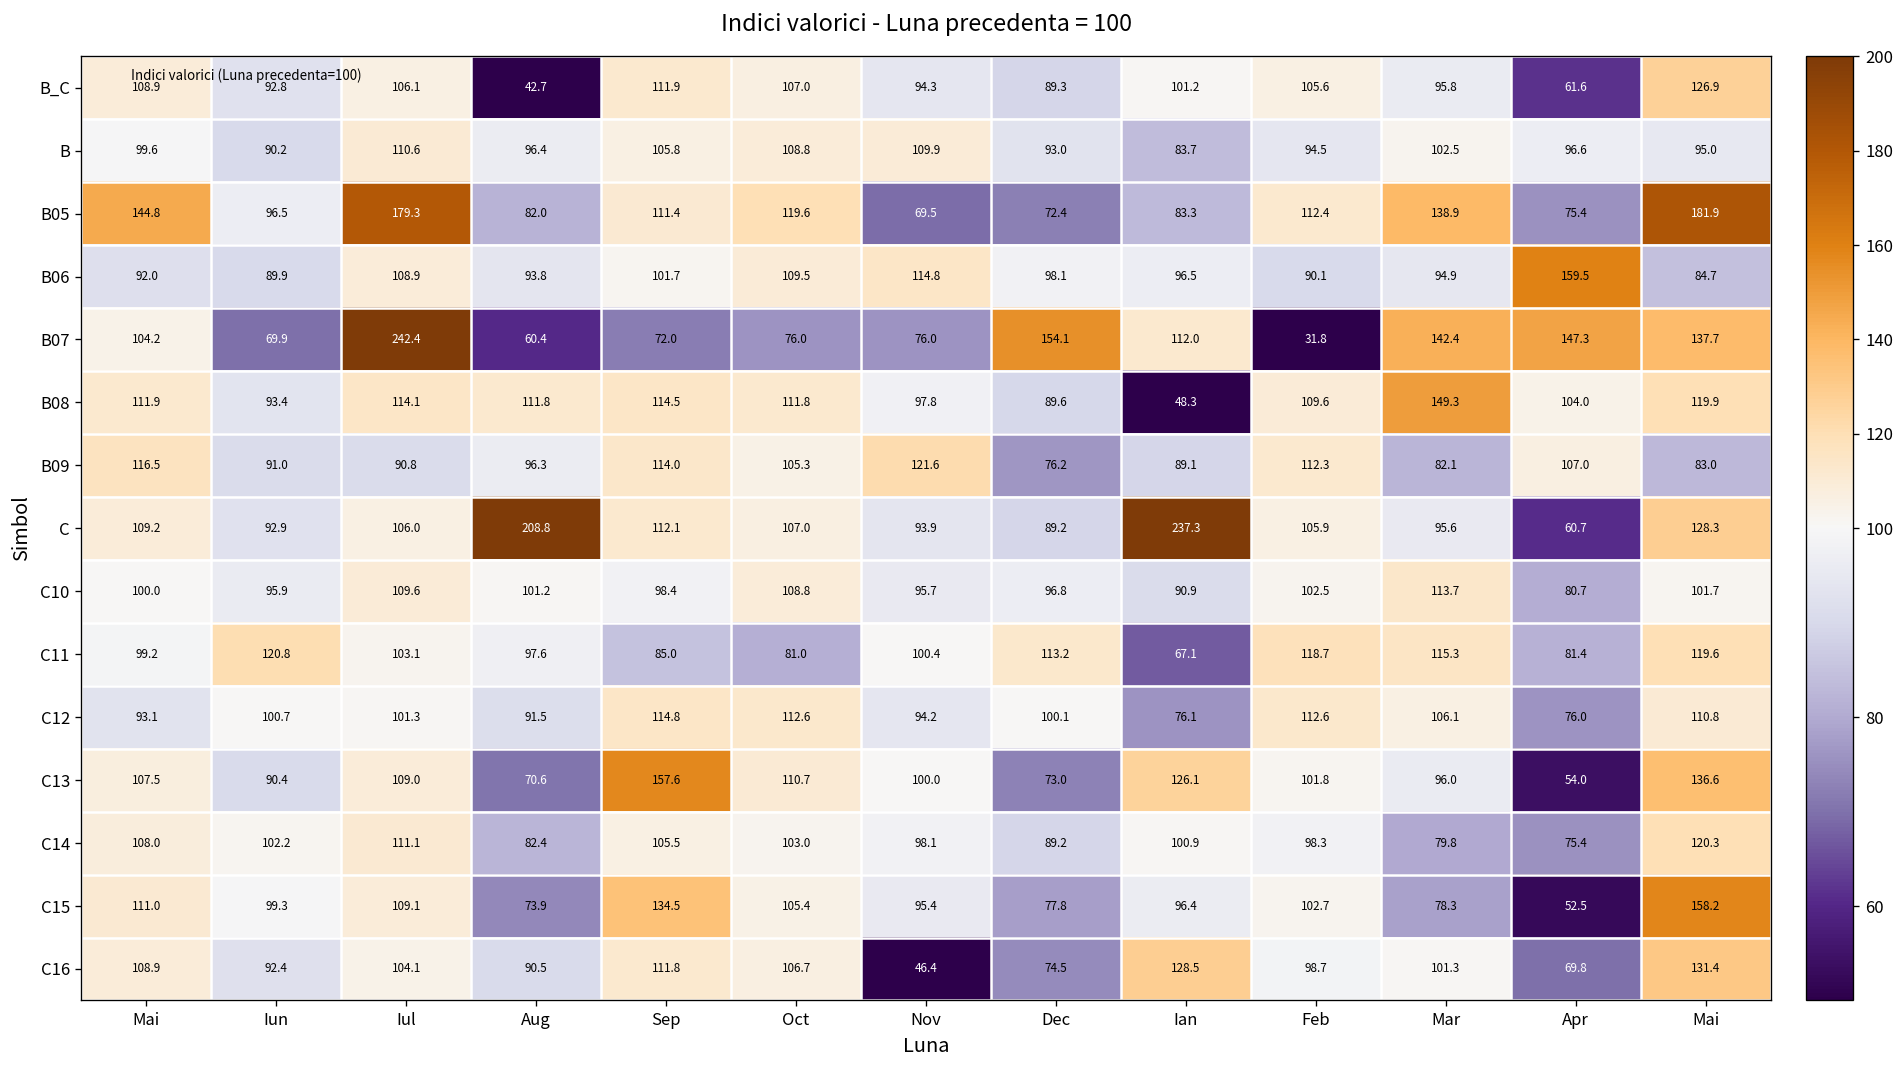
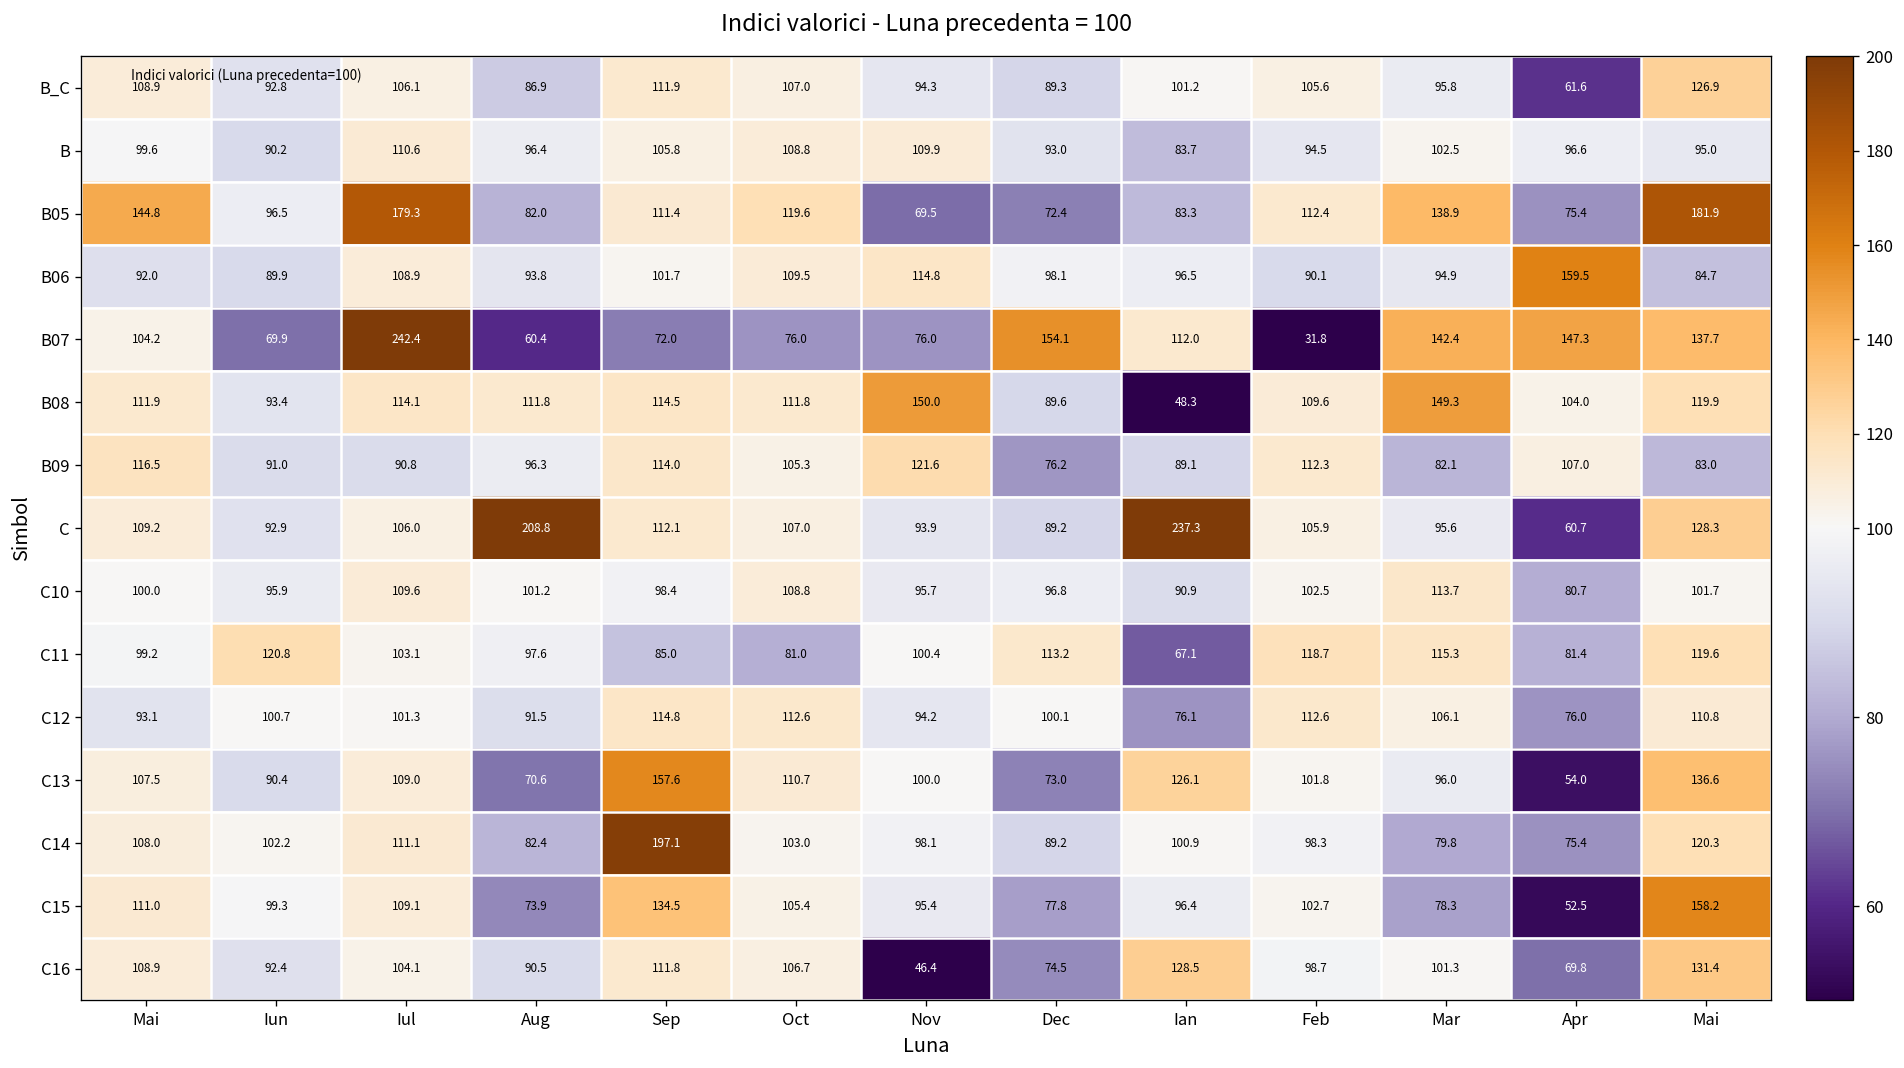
B_C, Aug: 42.7 -> 86.9
B08, Nov: 97.8 -> 150.0
C14, Sep: 105.5 -> 197.1
